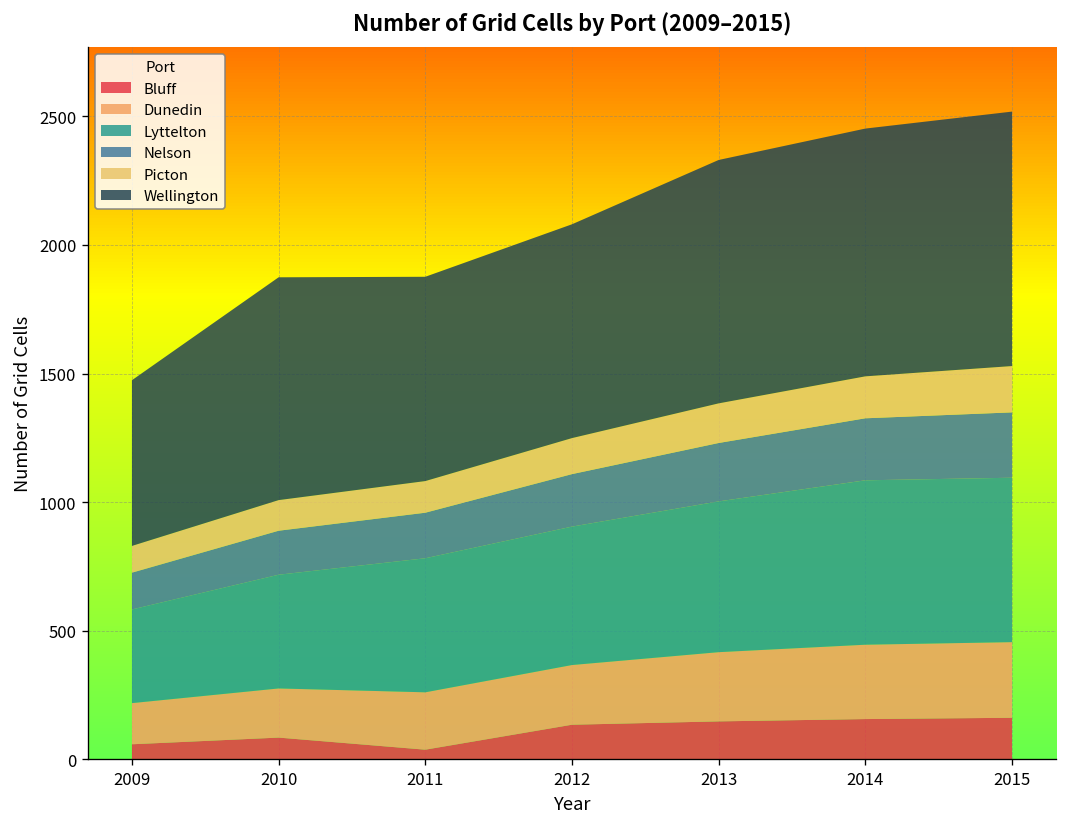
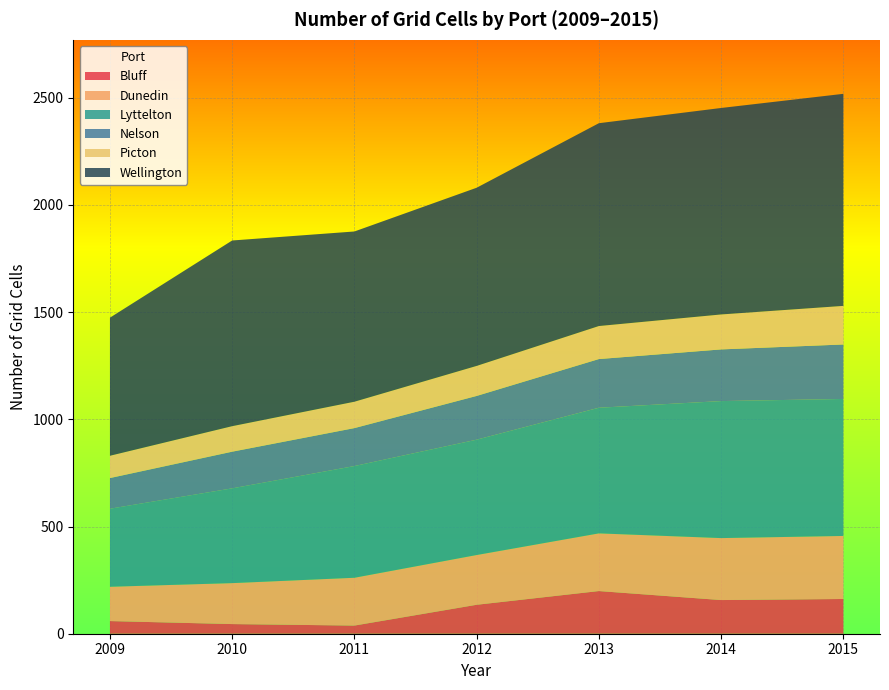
Bluff, 2010: 90 -> 50
Bluff, 2013: 150 -> 200
